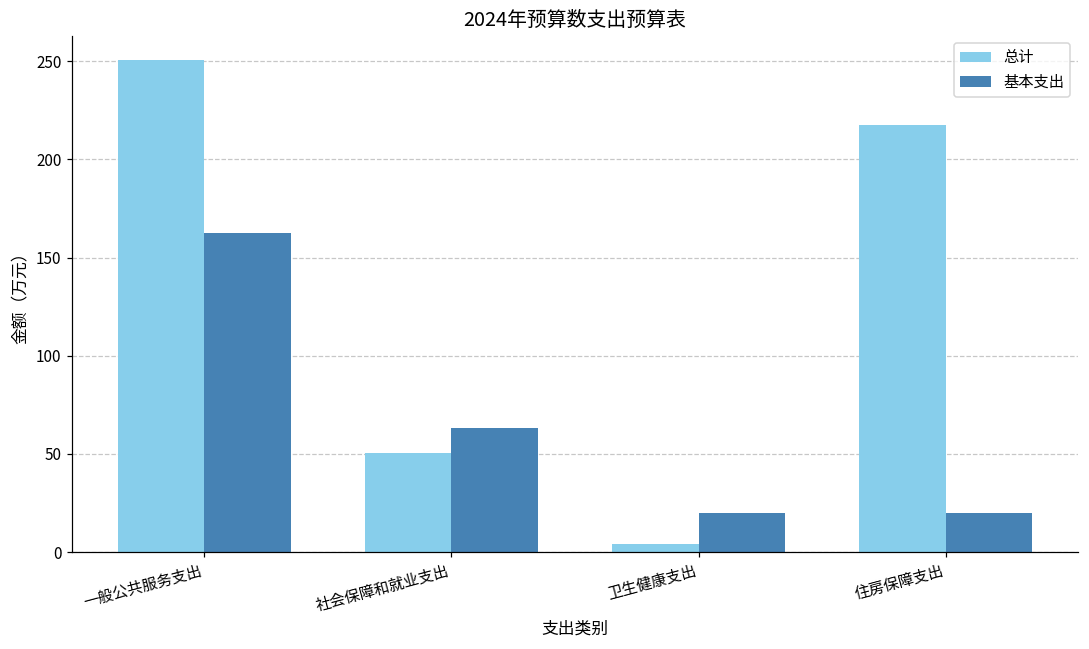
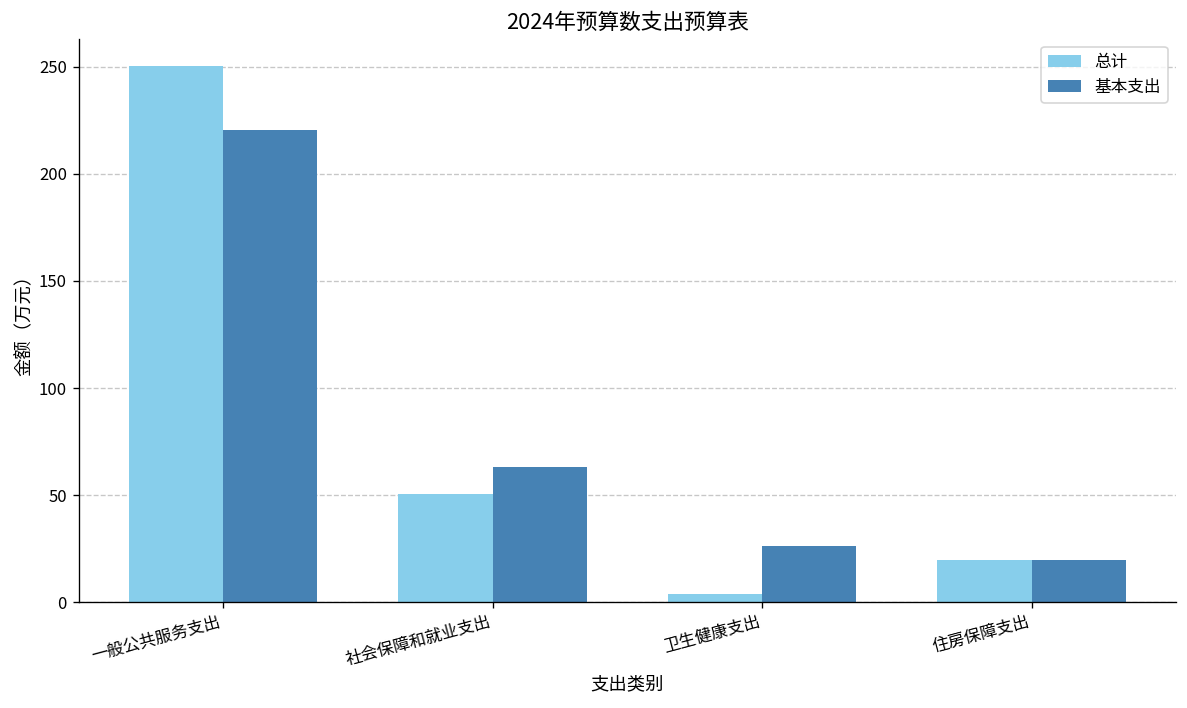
基本支出, 一般公共服务支出: 163 -> 221
基本支出, 卫生健康支出: 20 -> 26
总计, 住房保障支出: 217 -> 20
